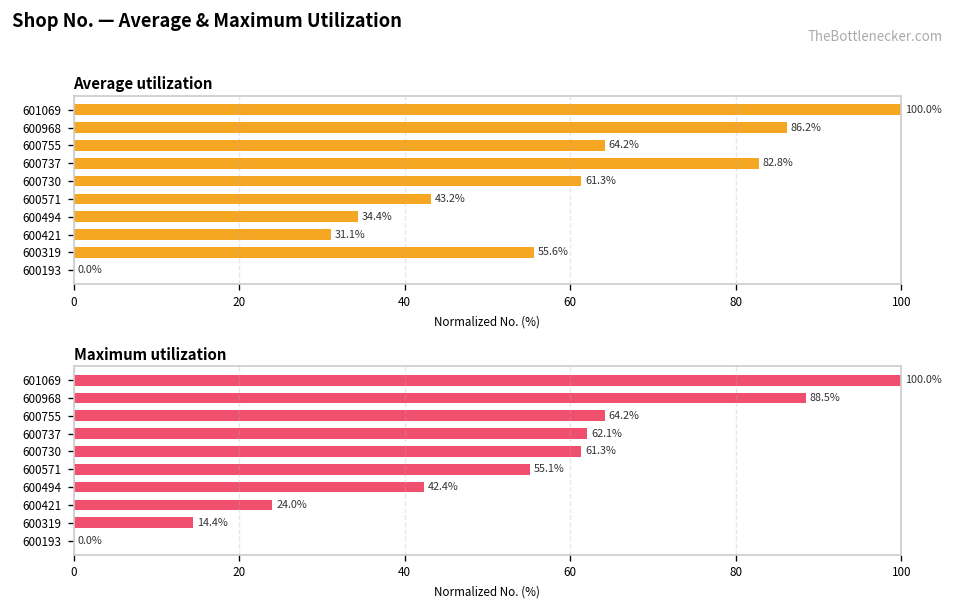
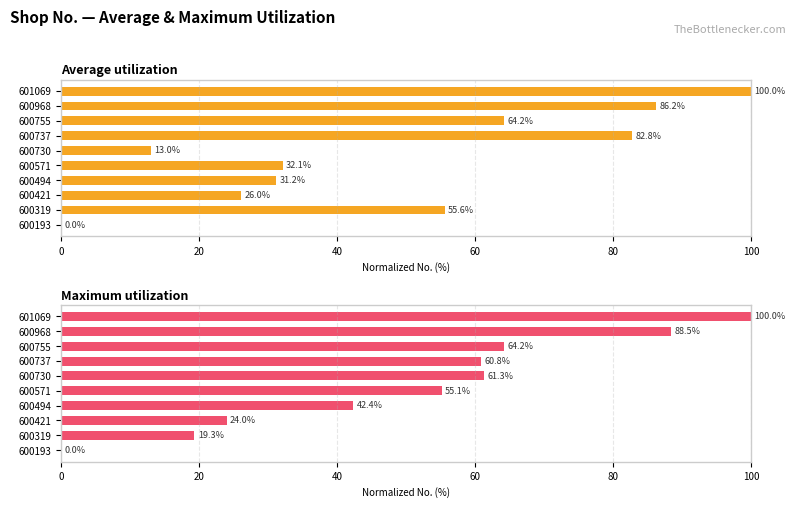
Average utilization, 600730: 61.3% -> 13.0%
Average utilization, 600571: 43.2% -> 32.1%
Average utilization, 600494: 34.4% -> 31.2%
Average utilization, 600421: 31.1% -> 26.0%
Maximum utilization, 600737: 62.1% -> 60.8%
Maximum utilization, 600319: 14.4% -> 19.3%
